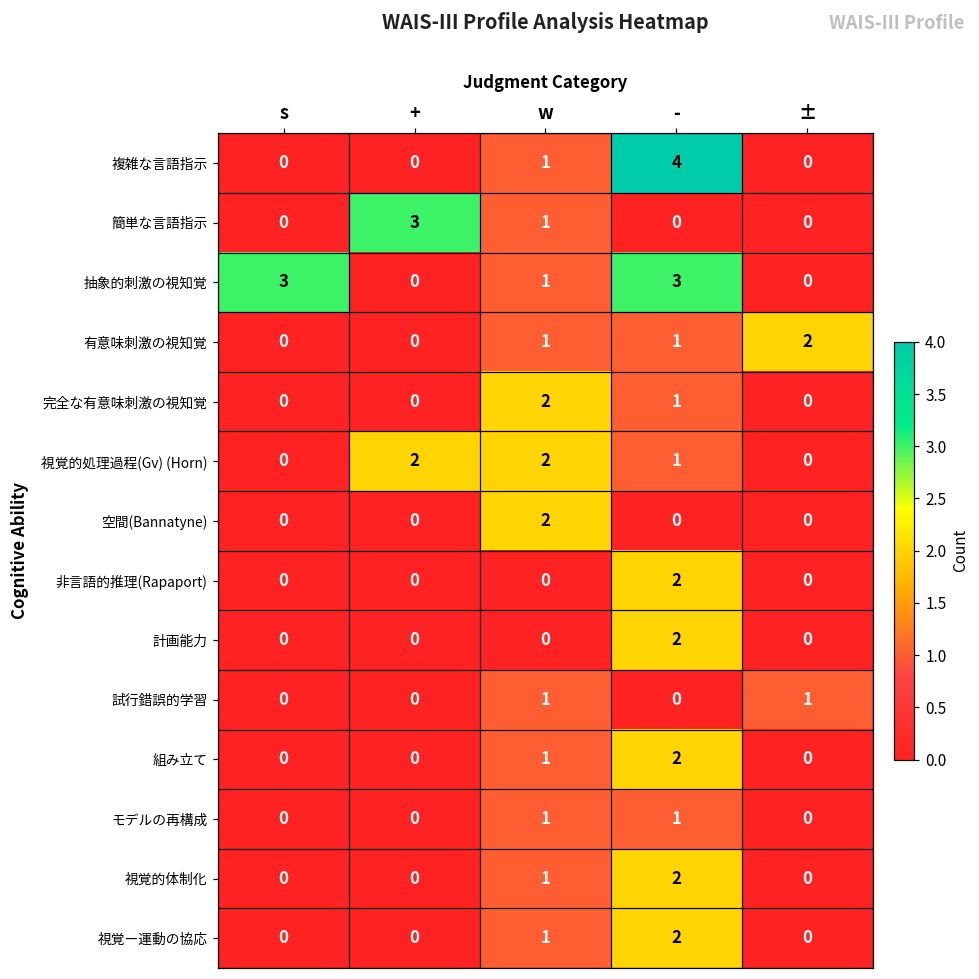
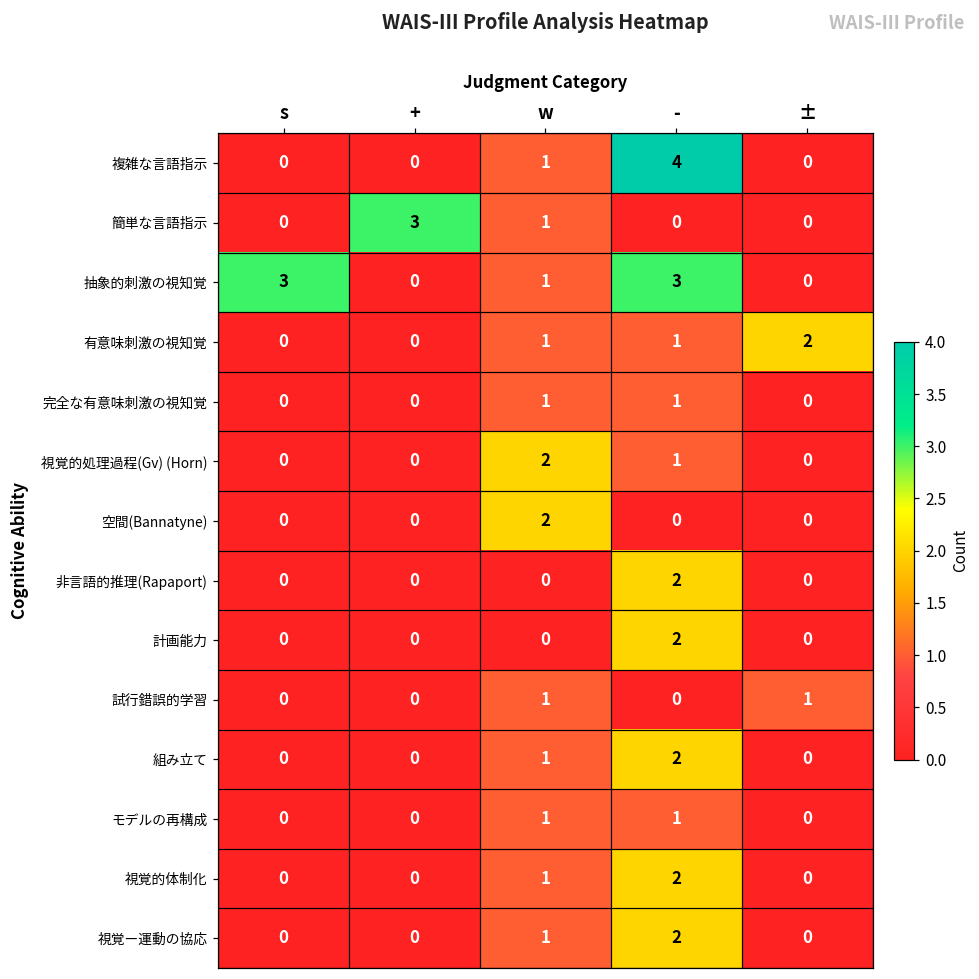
完全な有意味刺激の視知覚, w: 2 -> 1
視覚的処理過程(Gv) (Horn), +: 2 -> 0
